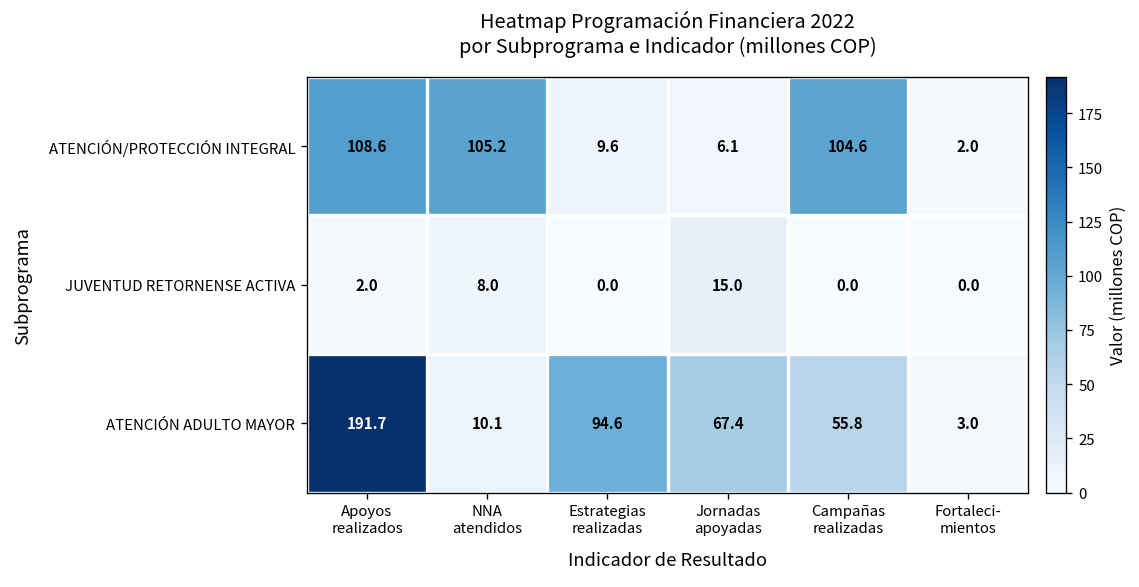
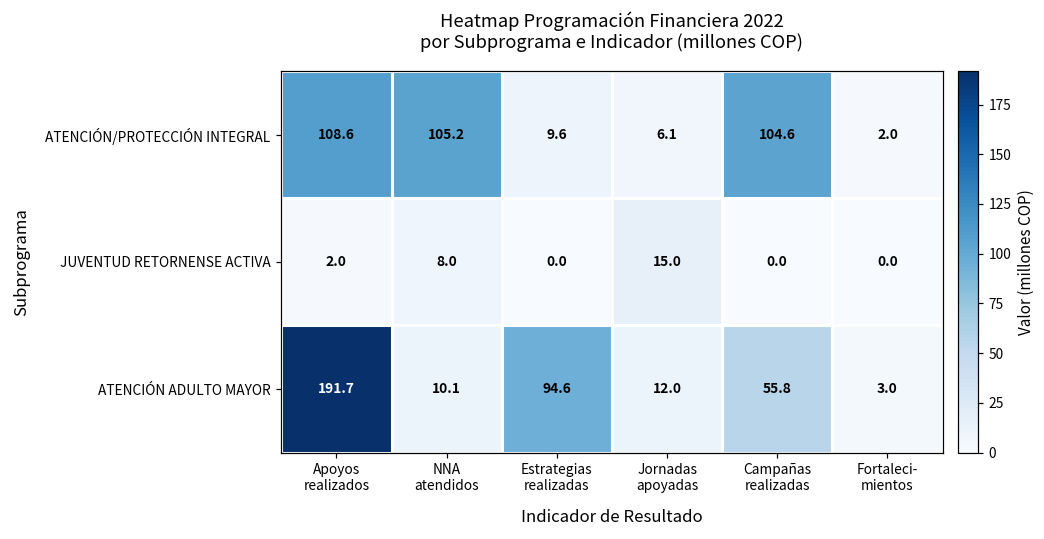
ATENCIÓN ADULTO MAYOR, Jornadas apoyadas: 67.4 -> 12.0
